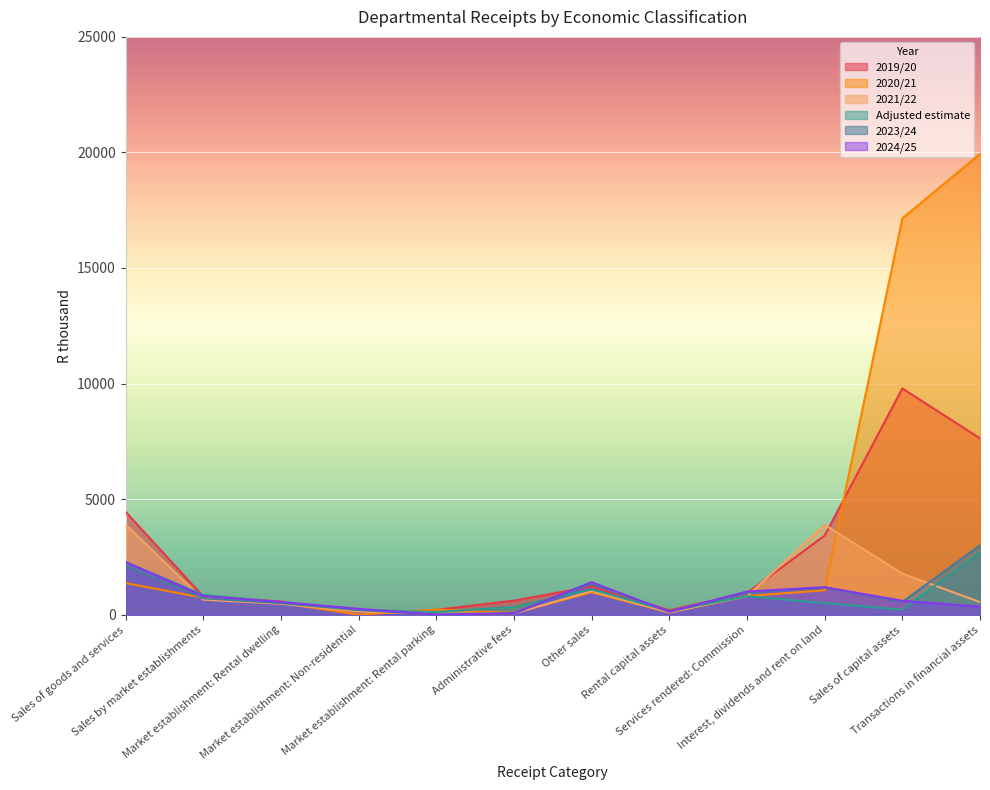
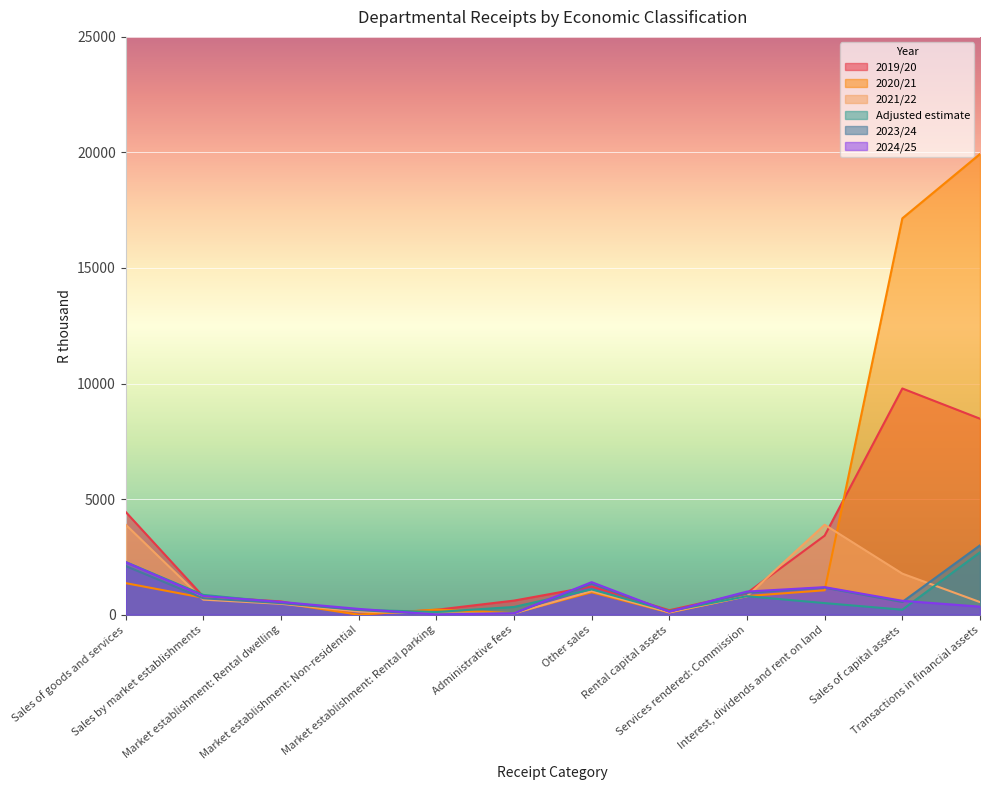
2019/20, Transactions in financial assets: 7600 -> 8500
